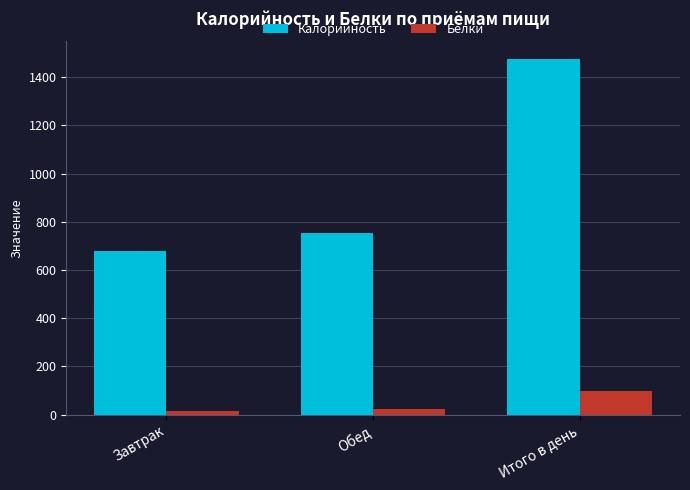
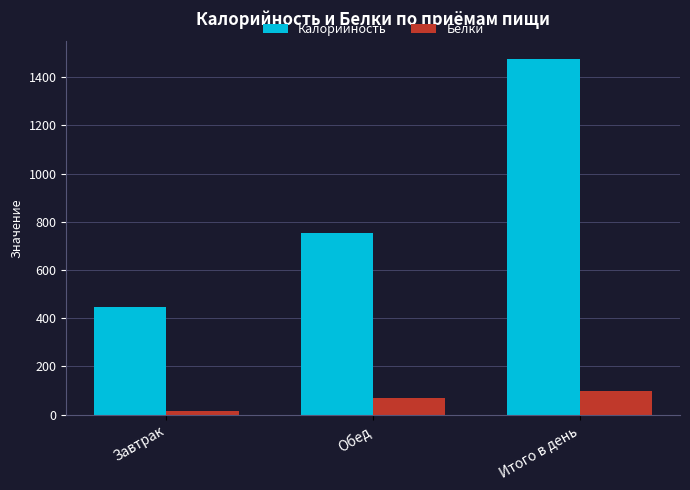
Калорийность, Завтрак: 680 -> 450
Белки, Обед: 20 -> 70
